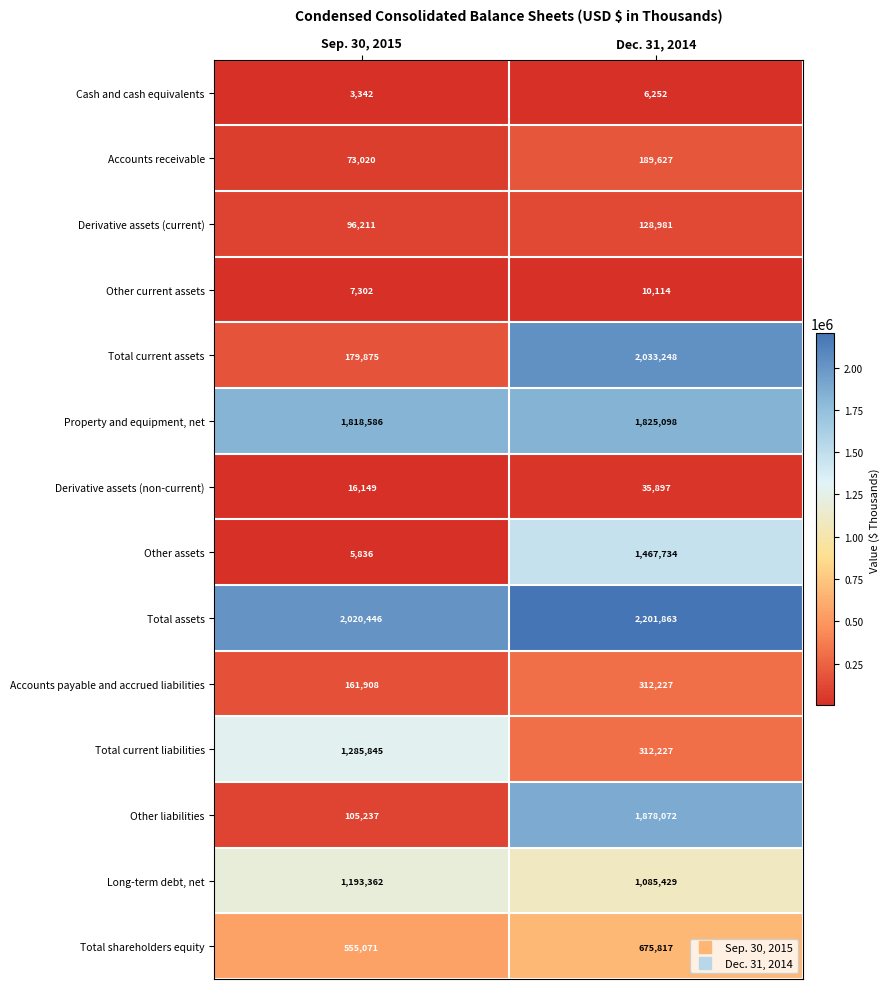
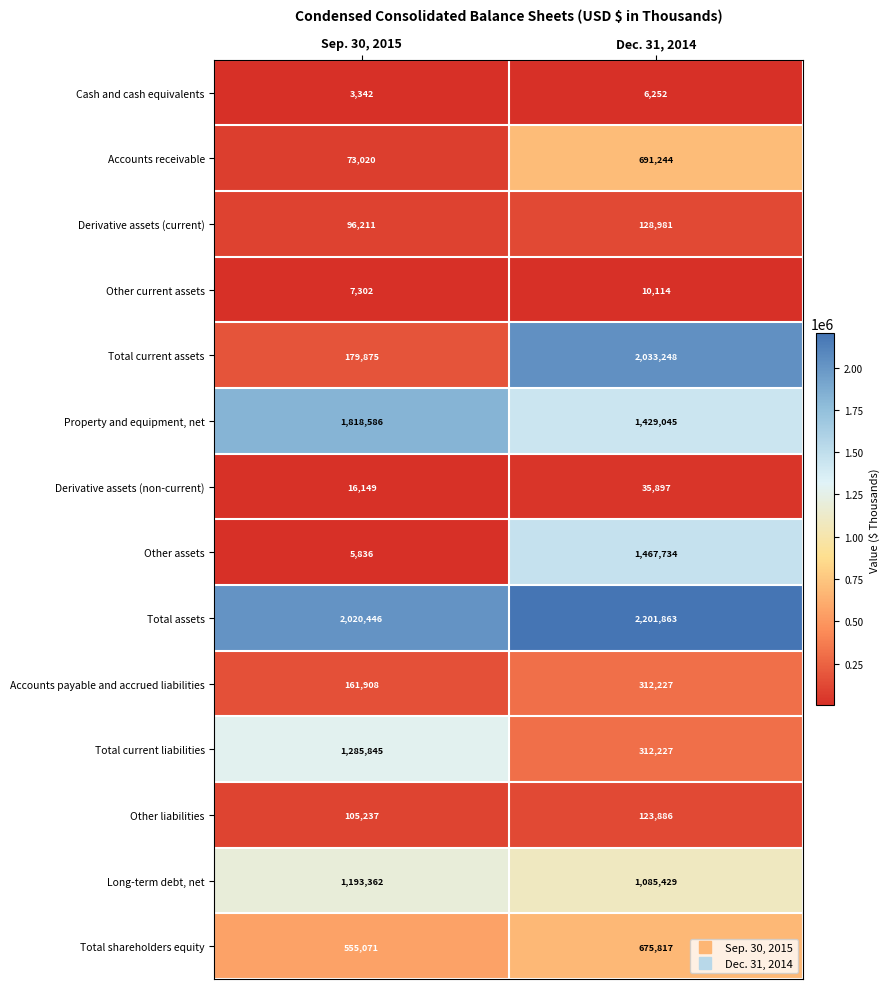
Accounts receivable, Dec. 31, 2014: 189,627 -> 691,244
Property and equipment, net, Dec. 31, 2014: 1,825,098 -> 1,429,045
Other liabilities, Dec. 31, 2014: 1,878,072 -> 123,886
